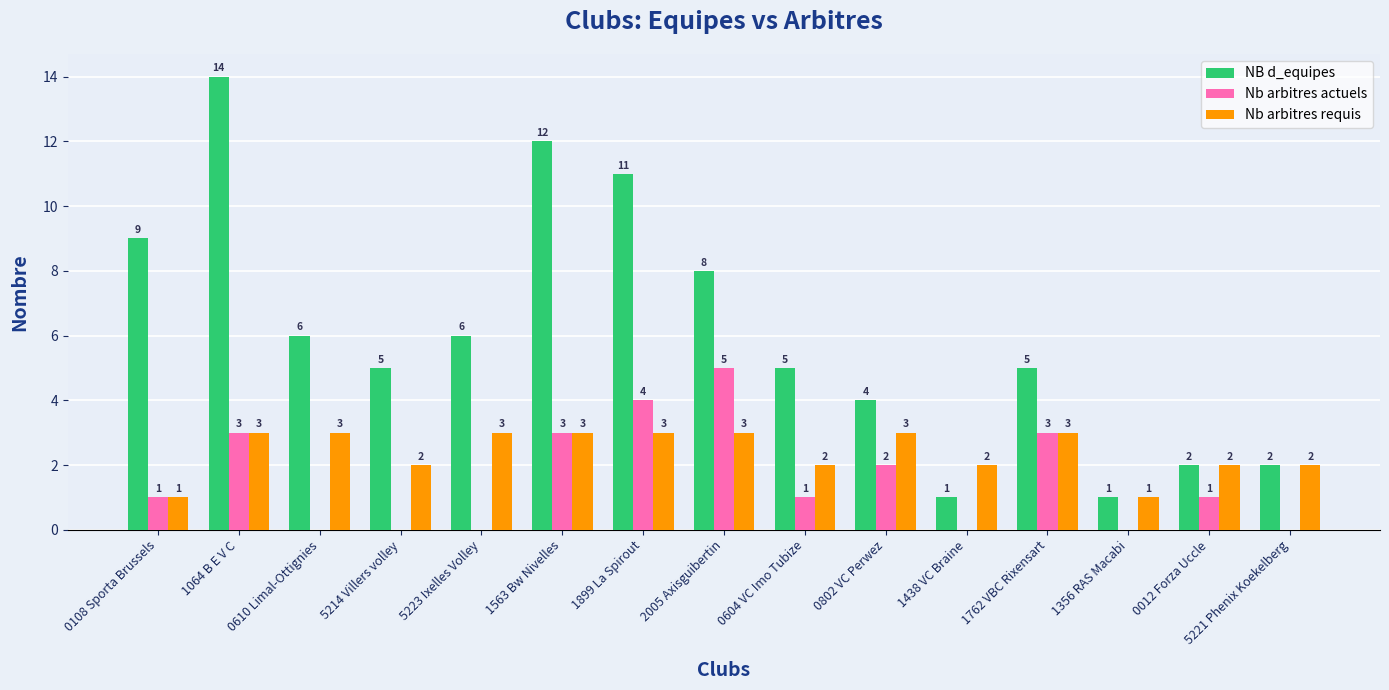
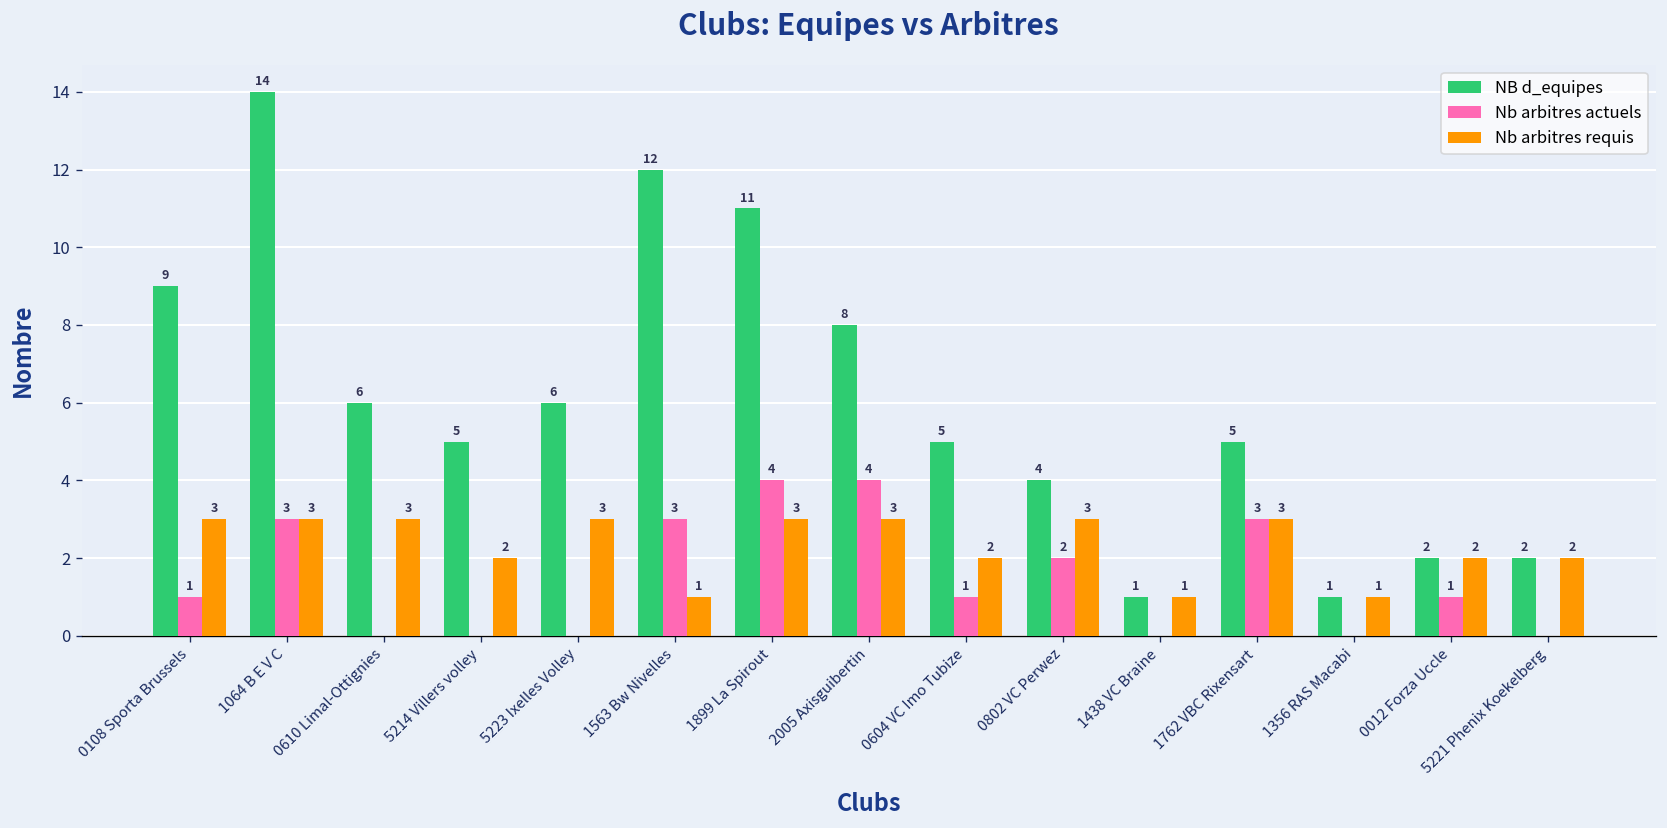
Nb arbitres requis, 0108 Sporta Brussels: 1 -> 3
Nb arbitres requis, 1563 Bw Nivelles: 3 -> 1
Nb arbitres actuels, 2005 Axisguibertin: 5 -> 4
Nb arbitres requis, 1438 VC Braine: 2 -> 1
